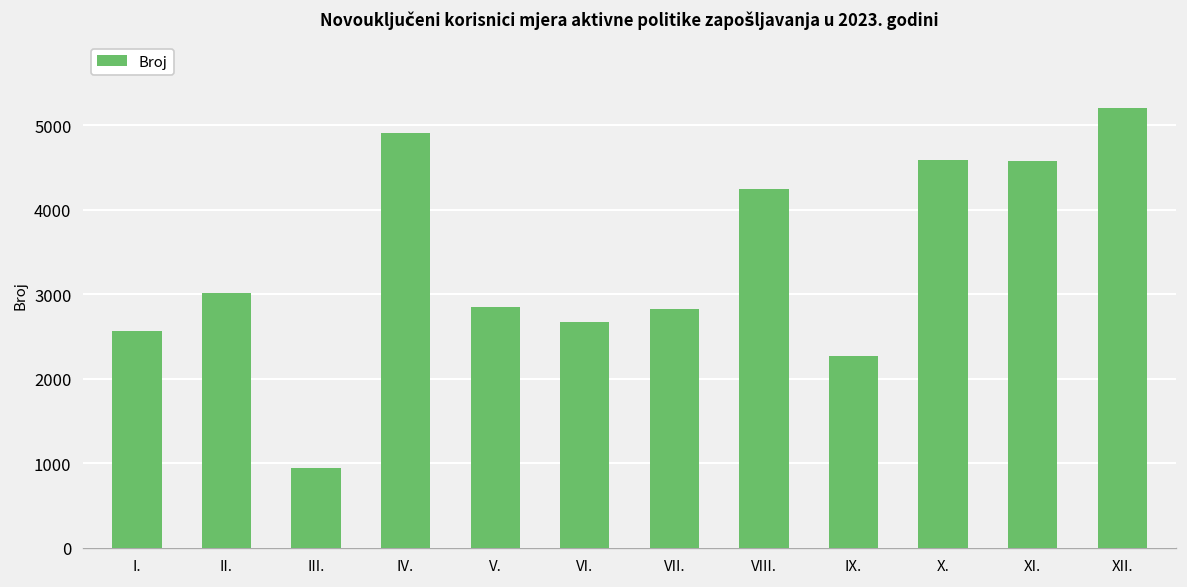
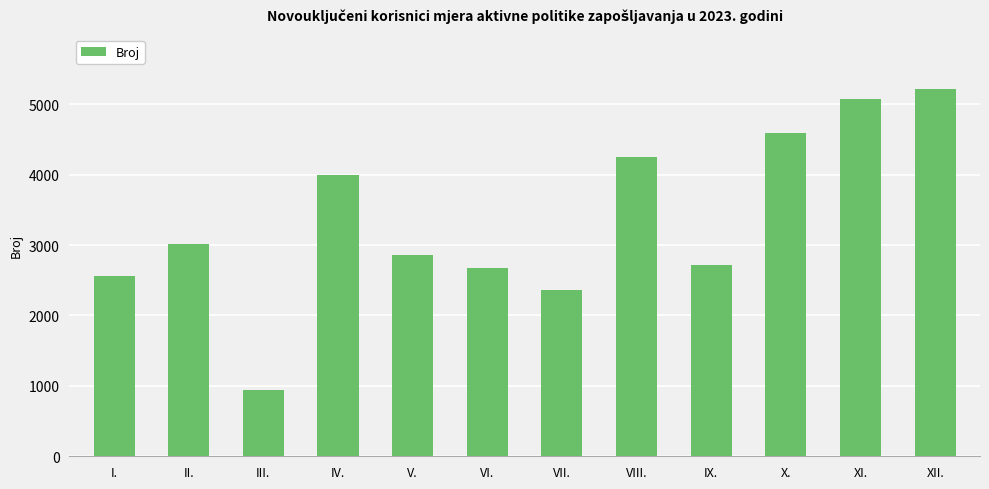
IV.: 4900 -> 4000
VII.: 2800 -> 2400
IX.: 2300 -> 2700
XI.: 4600 -> 5100
